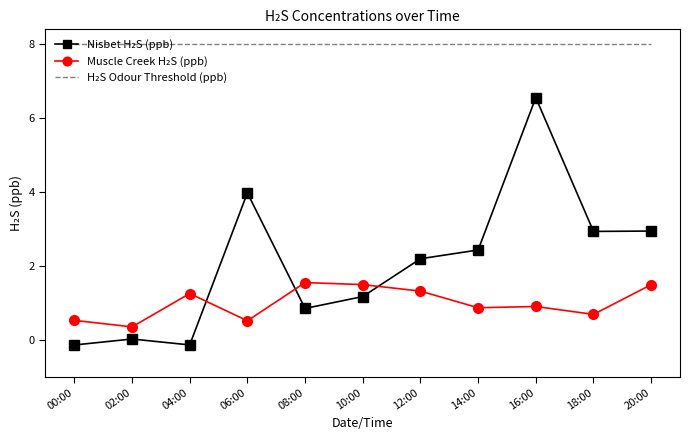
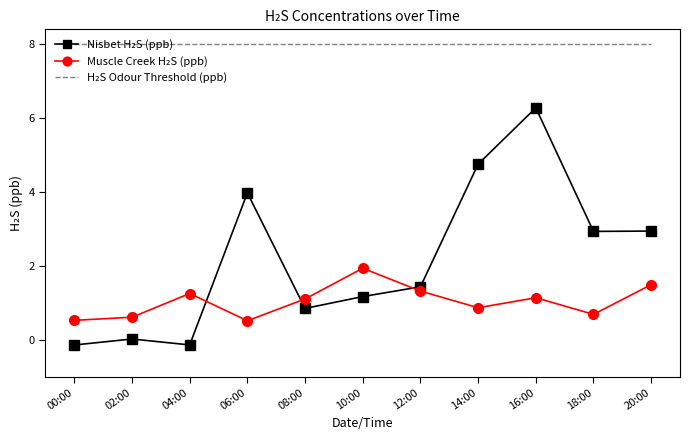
Muscle Creek H₂S (ppb), 02:00: 0.4 -> 0.6
Muscle Creek H₂S (ppb), 08:00: 1.6 -> 1.1
Muscle Creek H₂S (ppb), 10:00: 1.5 -> 1.9
Nisbet H₂S (ppb), 12:00: 2.2 -> 1.4
Nisbet H₂S (ppb), 14:00: 2.4 -> 4.8
Nisbet H₂S (ppb), 16:00: 6.6 -> 6.3
Muscle Creek H₂S (ppb), 16:00: 0.9 -> 1.1
